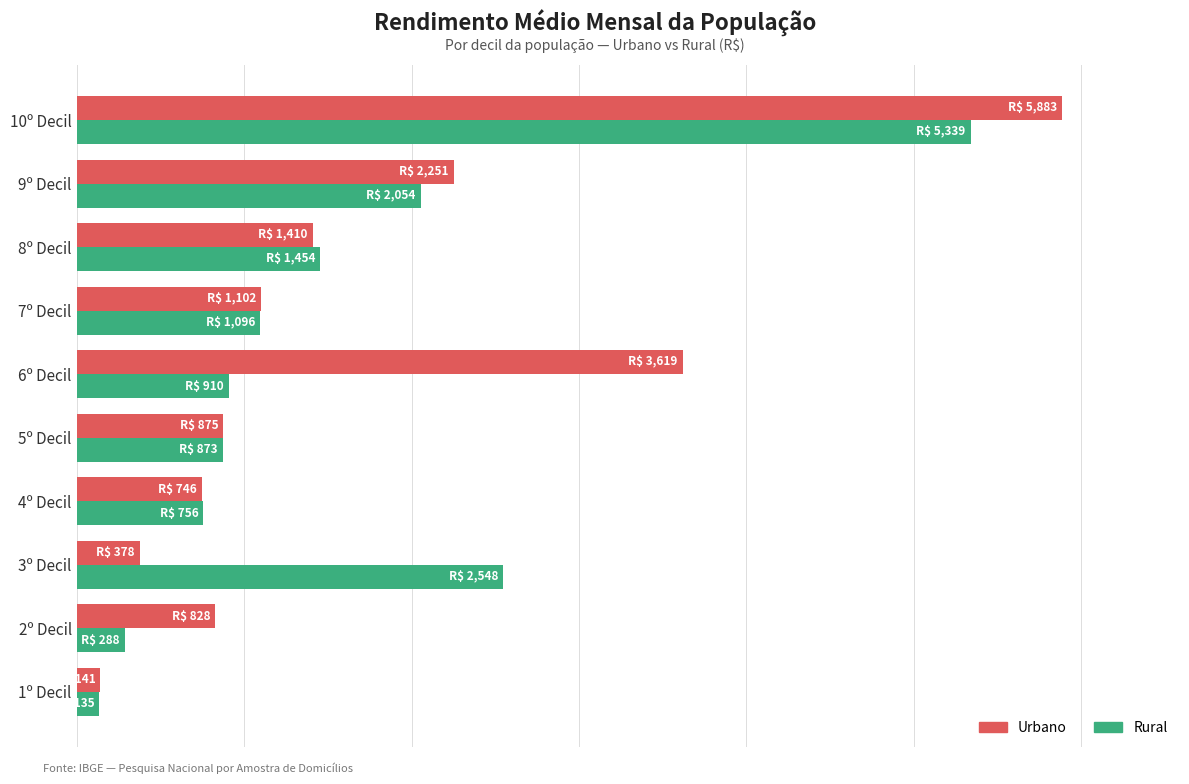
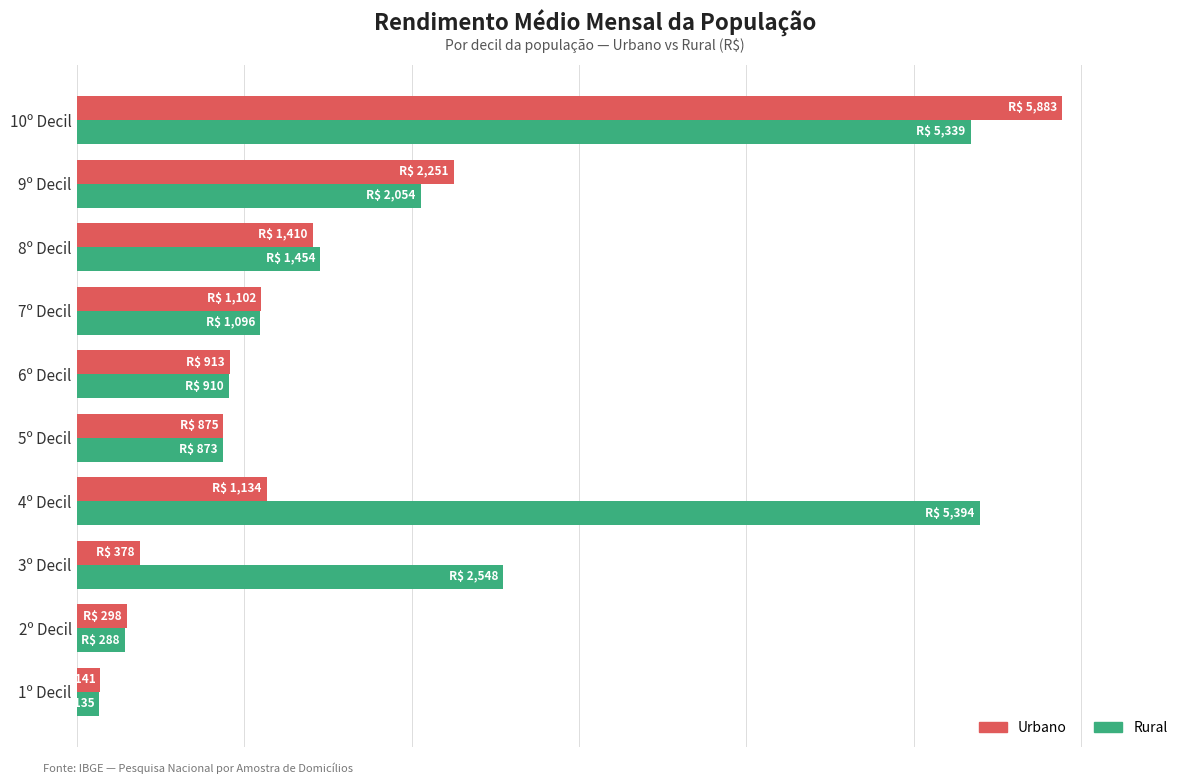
Urbano, 6º Decil: 3,619 -> 913
Urbano, 4º Decil: 746 -> 1,134
Rural, 4º Decil: 756 -> 5,394
Urbano, 2º Decil: 828 -> 298
